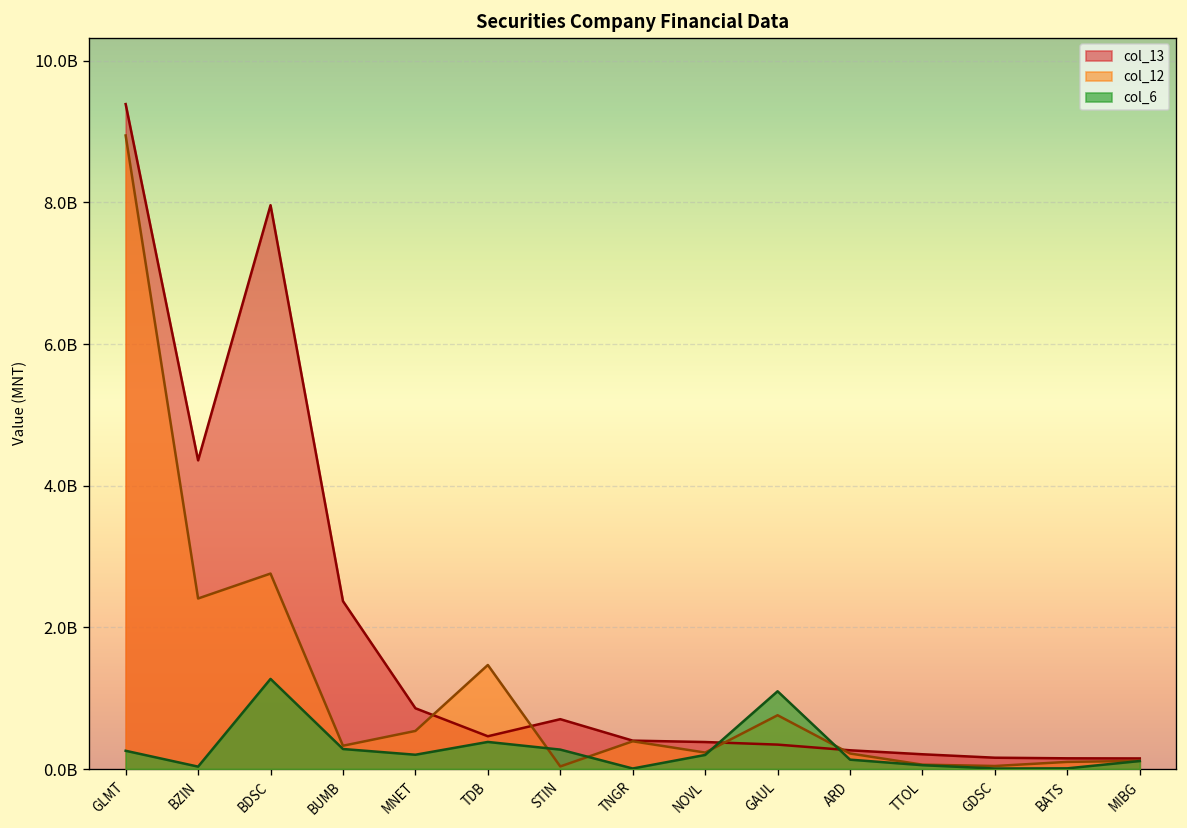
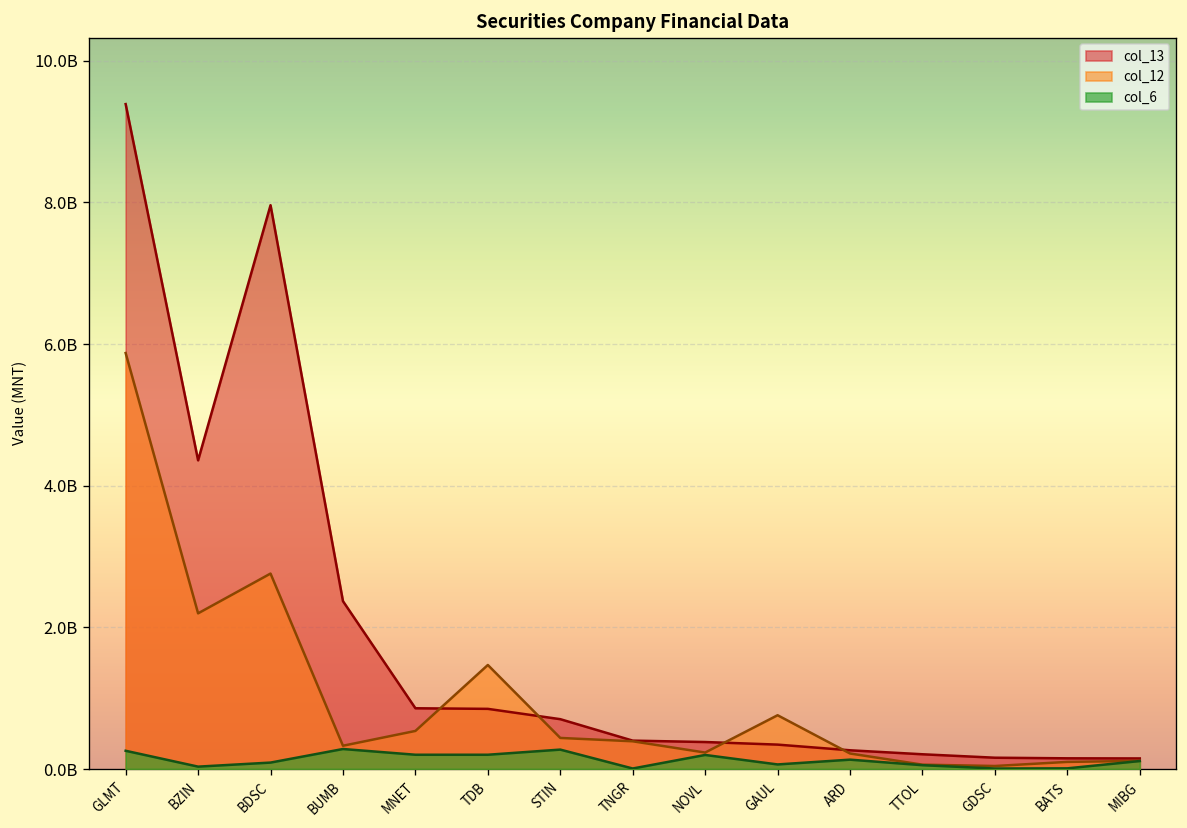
col_12, GLMT: 8900000000 -> 5900000000
col_12, BZIN: 2400000000 -> 2200000000
col_6, BDSC: 1300000000 -> 100000000
col_13, TDB: 500000000 -> 800000000
col_6, TDB: 400000000 -> 200000000
col_12, STIN: 0 -> 400000000
col_6, GAUL: 1100000000 -> 100000000
